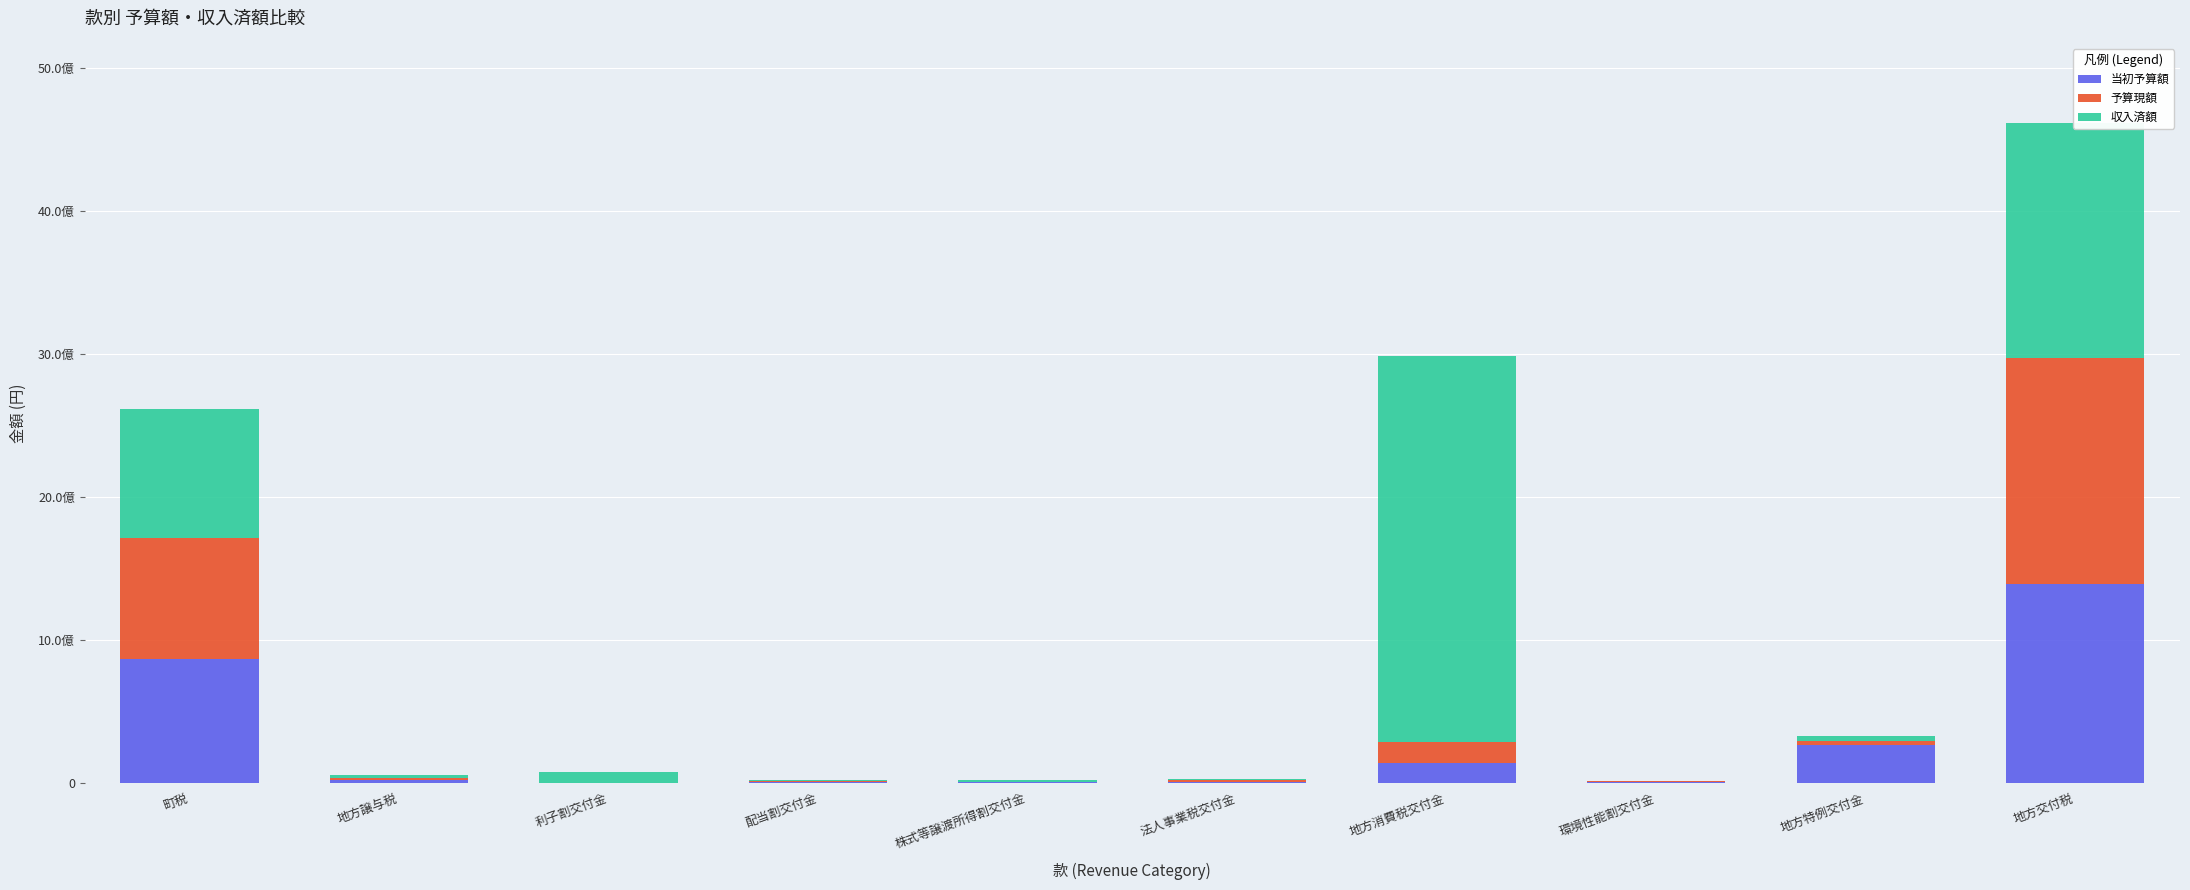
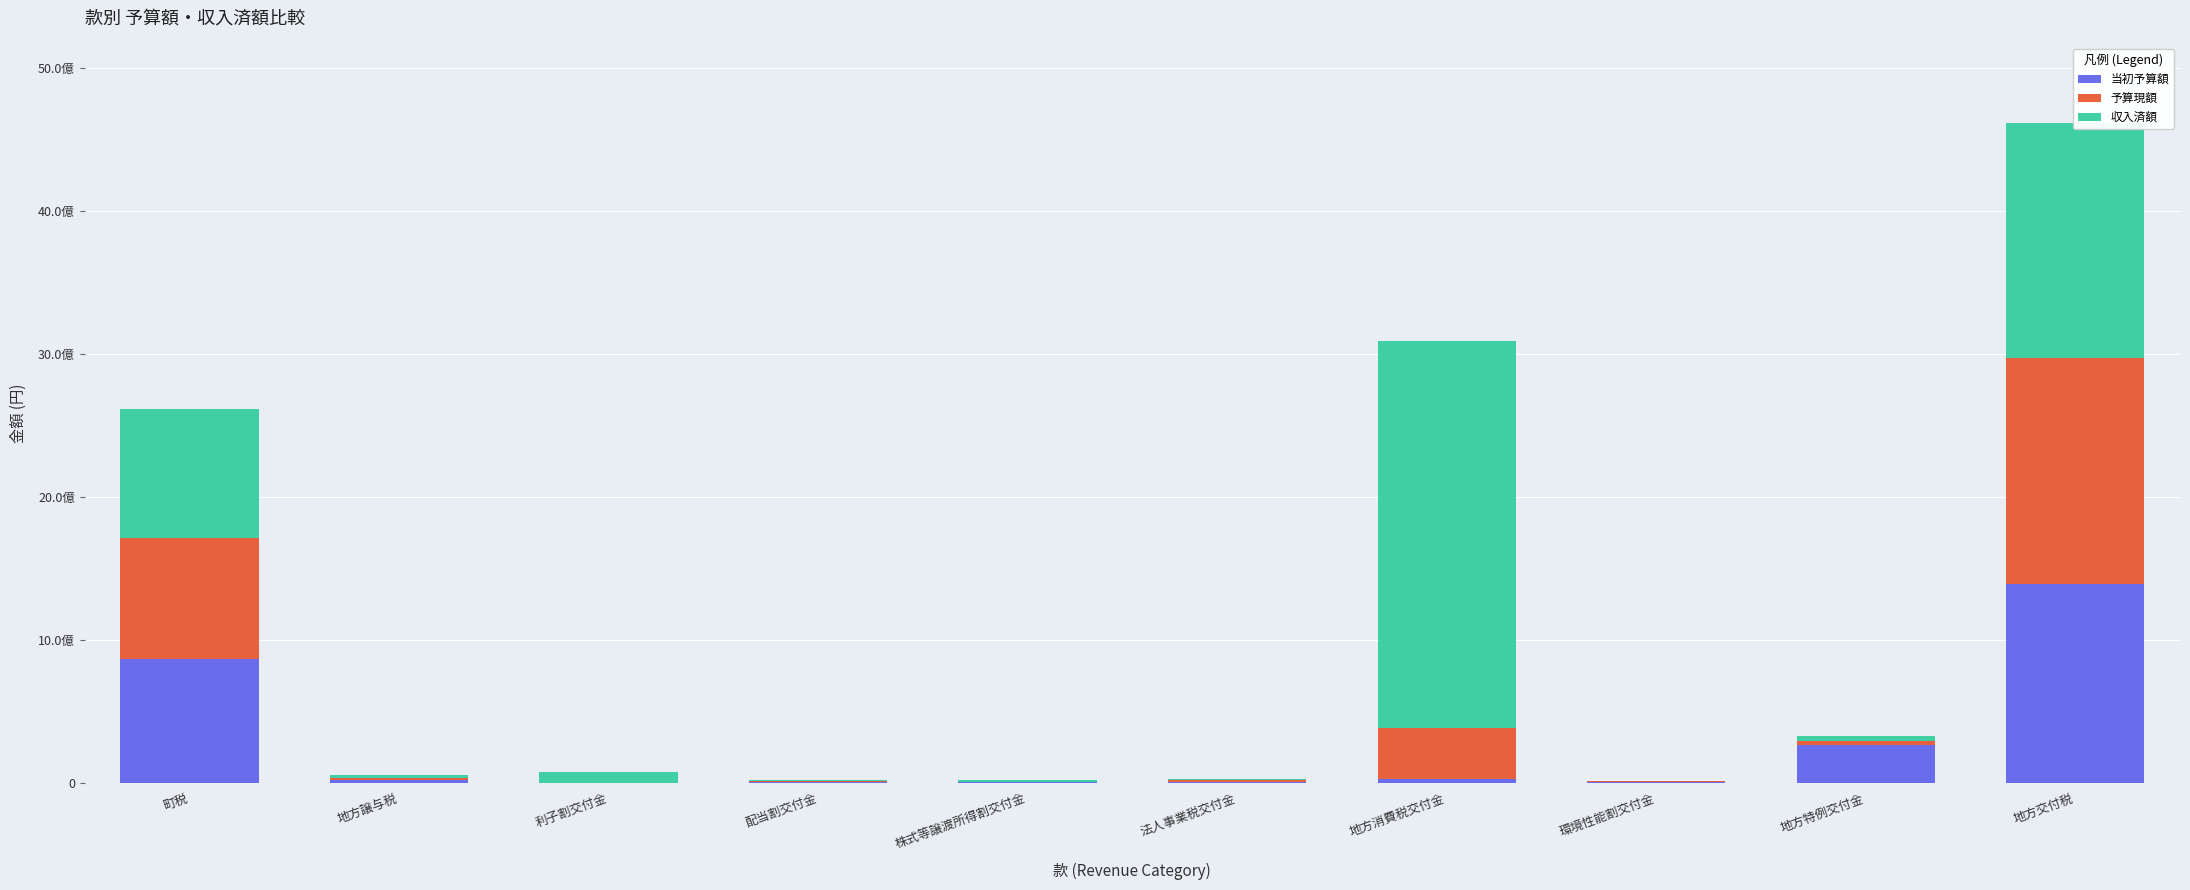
当初予算額, 地方消費税交付金: 1.4億 -> 0.3億
予算現額, 地方消費税交付金: 1.4億 -> 3.5億
